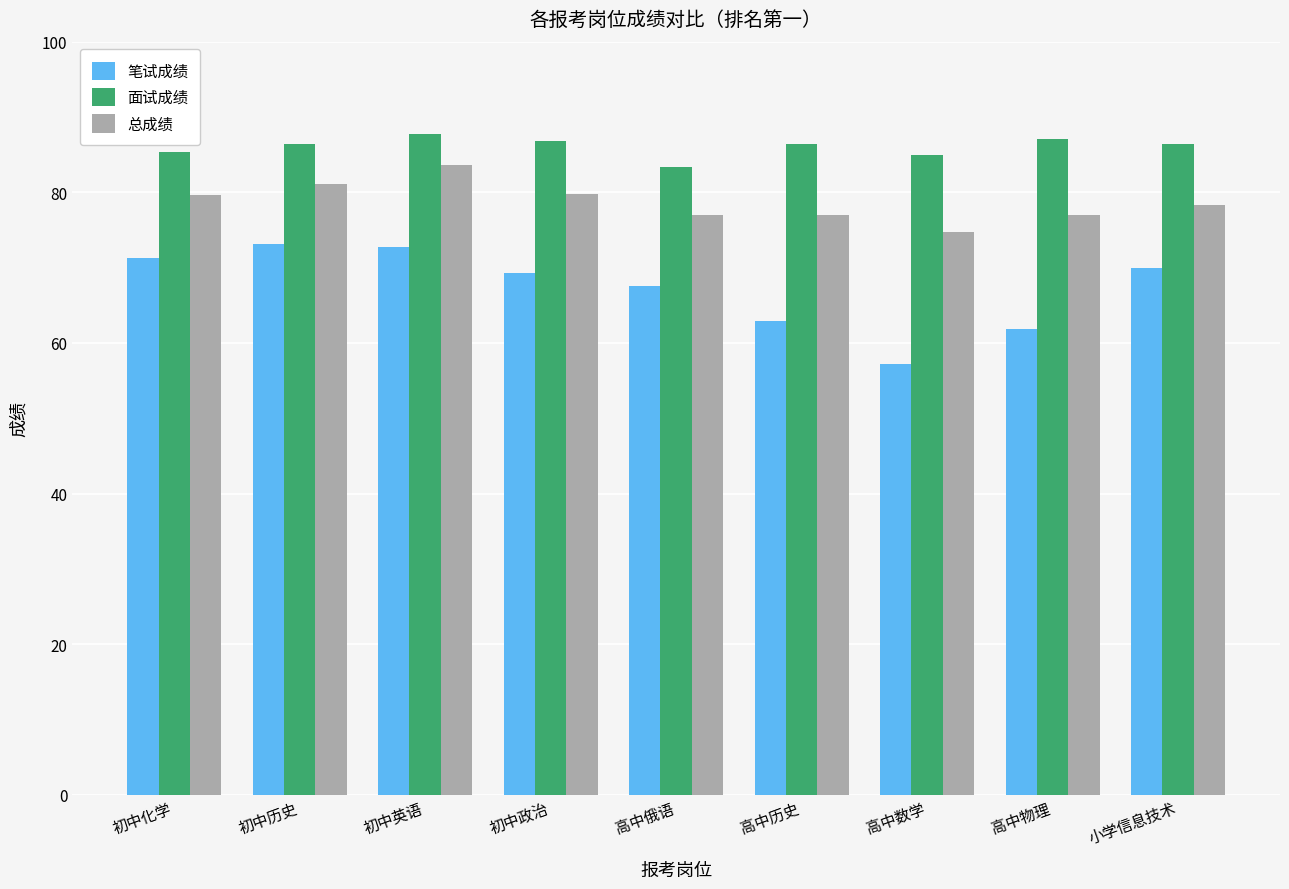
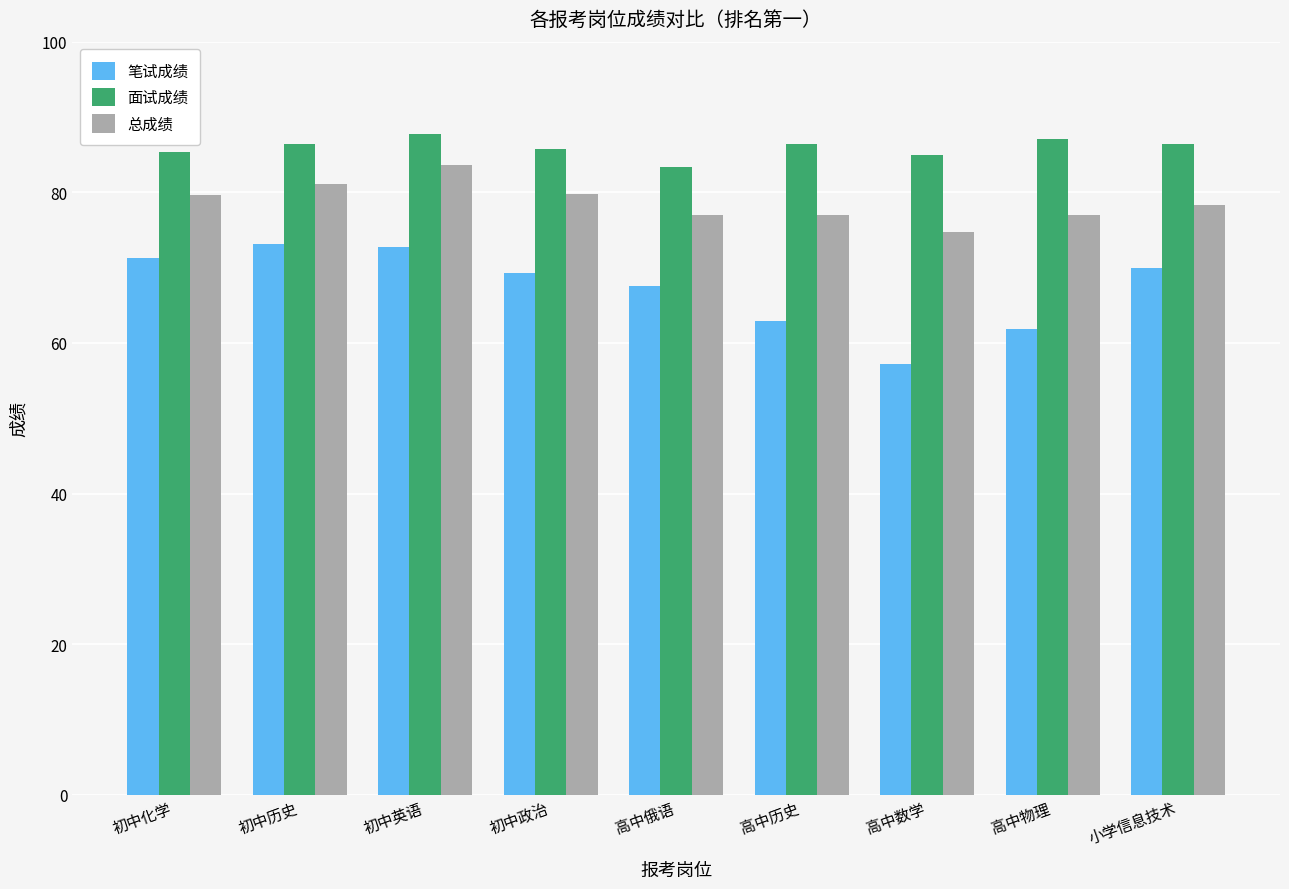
面试成绩, 初中政治: 87 -> 86
